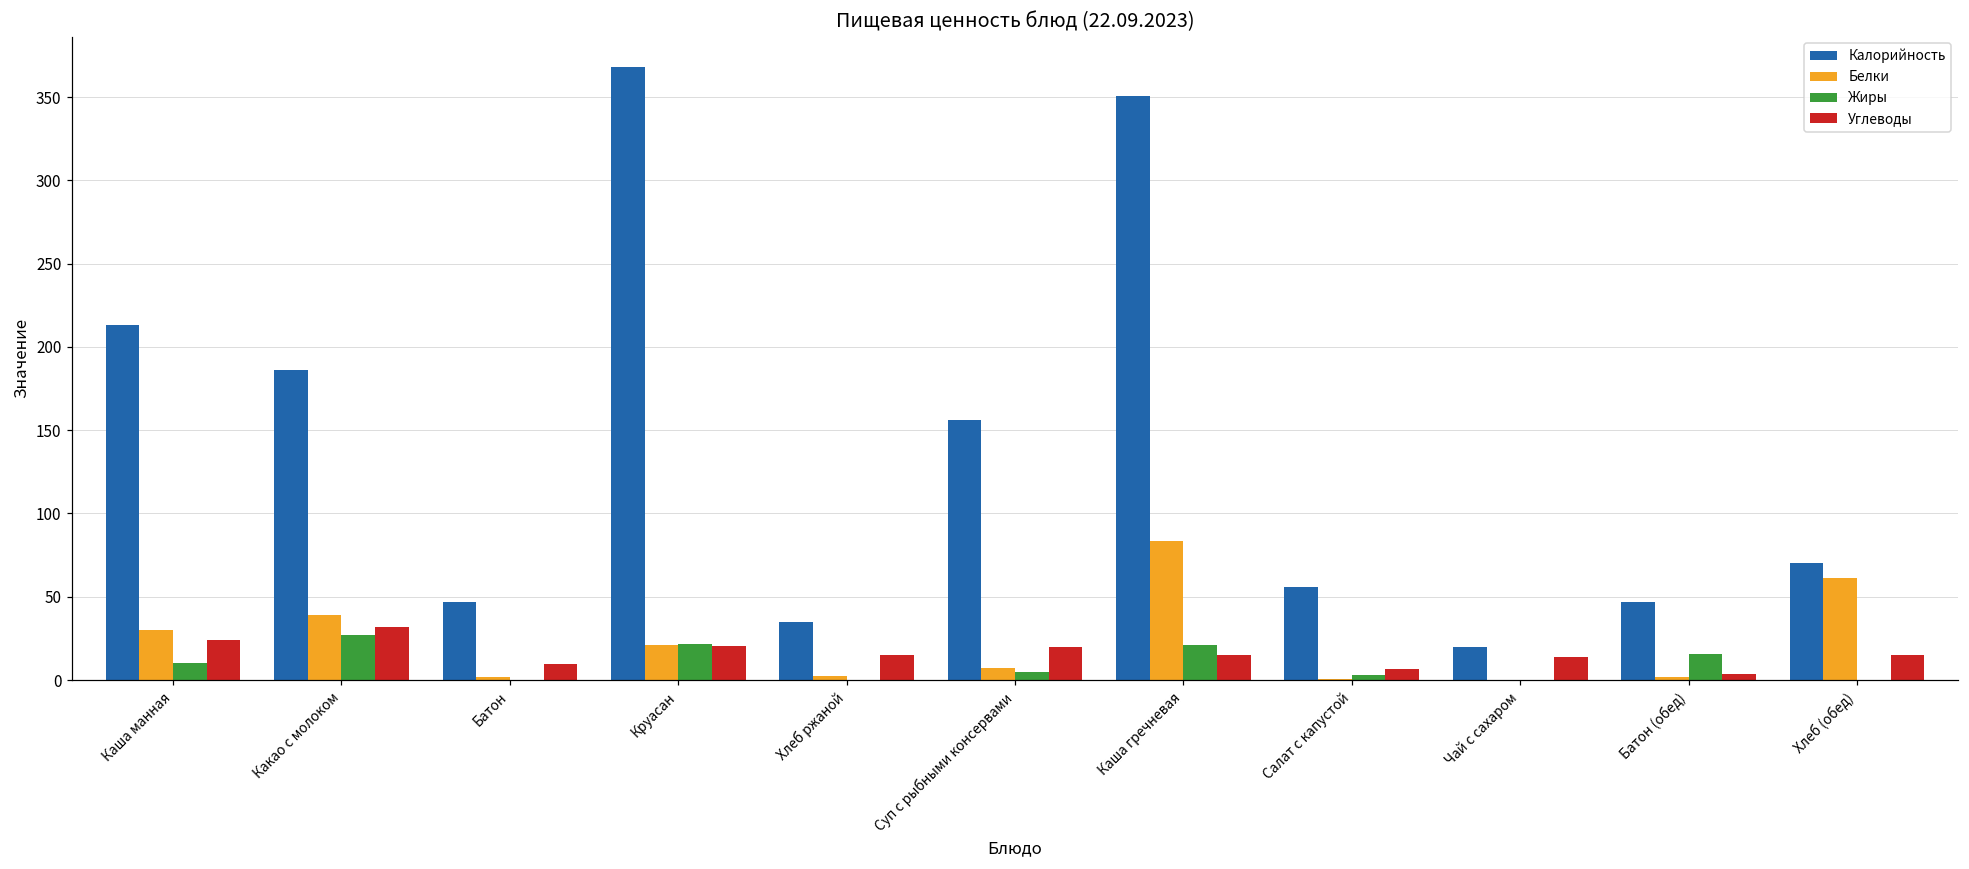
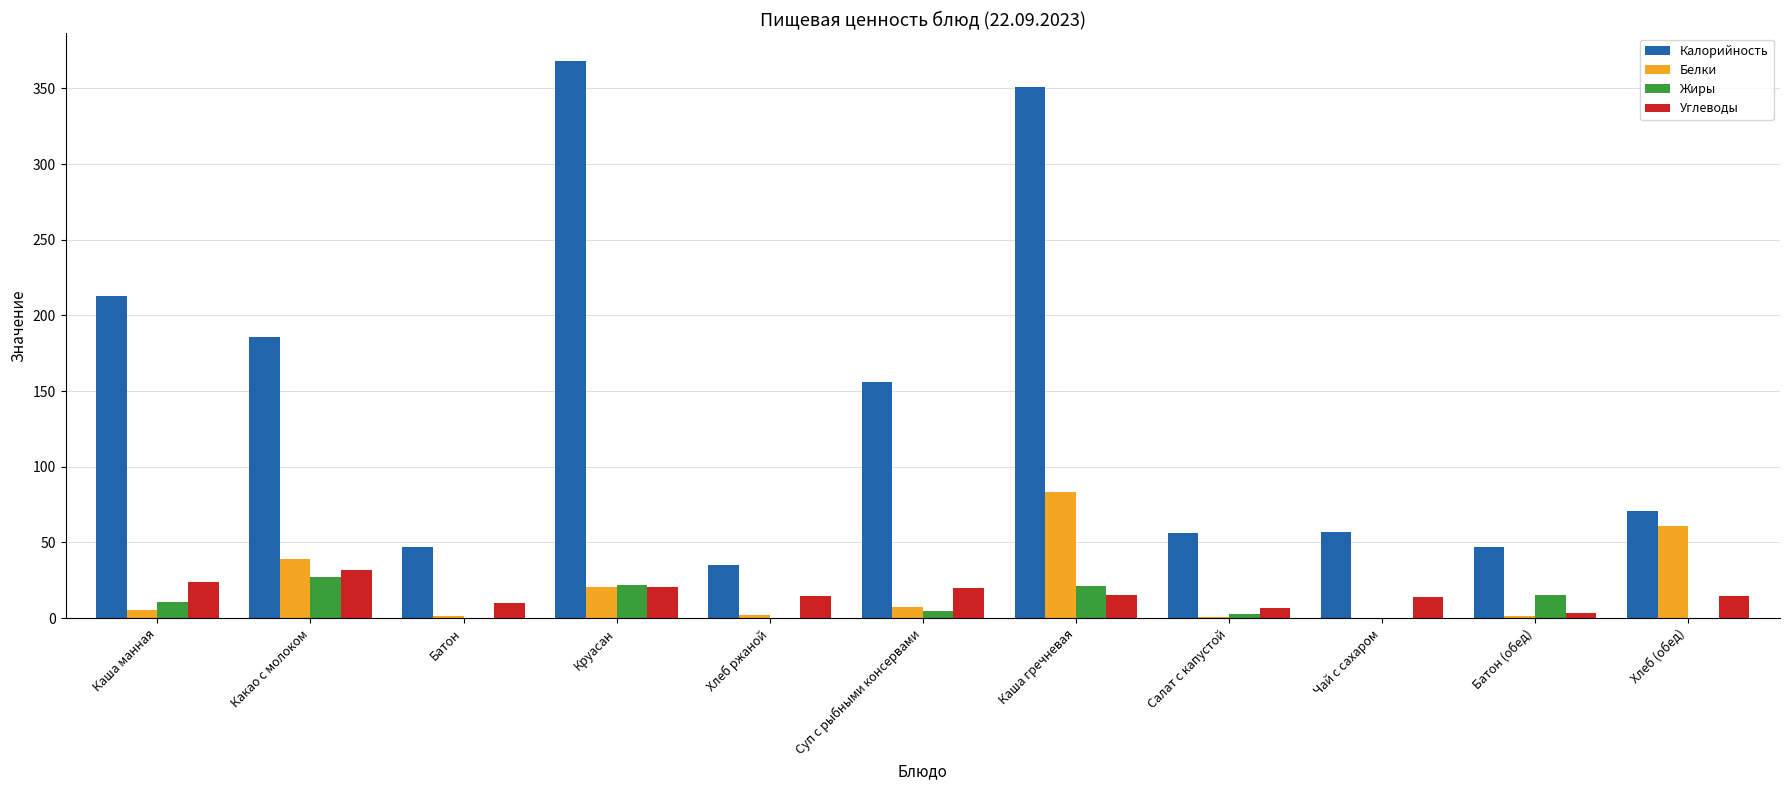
Белки, Каша манная: 30 -> 6
Калорийность, Чай с сахаром: 20 -> 57
